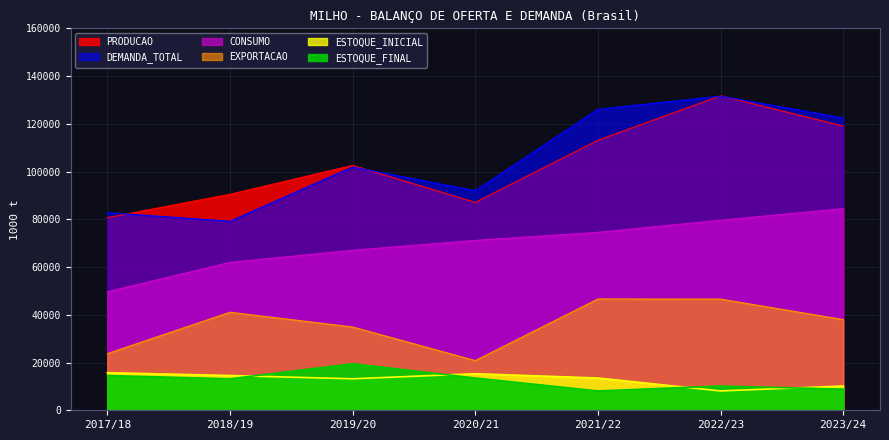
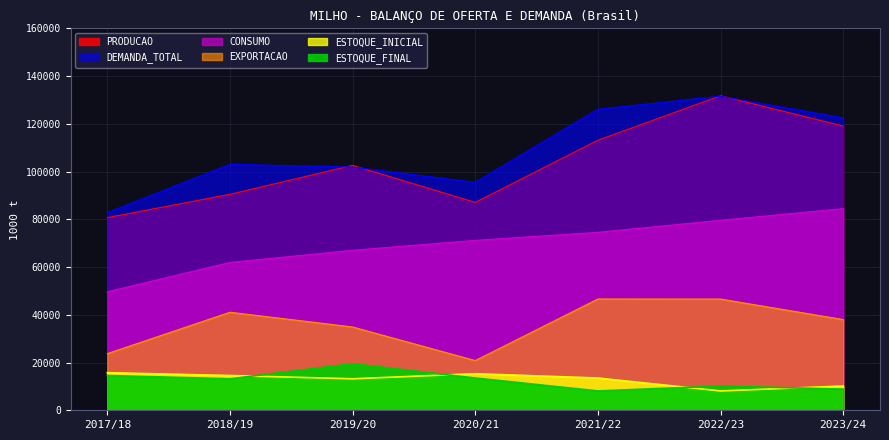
DEMANDA_TOTAL, 2018/19: 79000 -> 103000
DEMANDA_TOTAL, 2020/21: 92000 -> 95000
